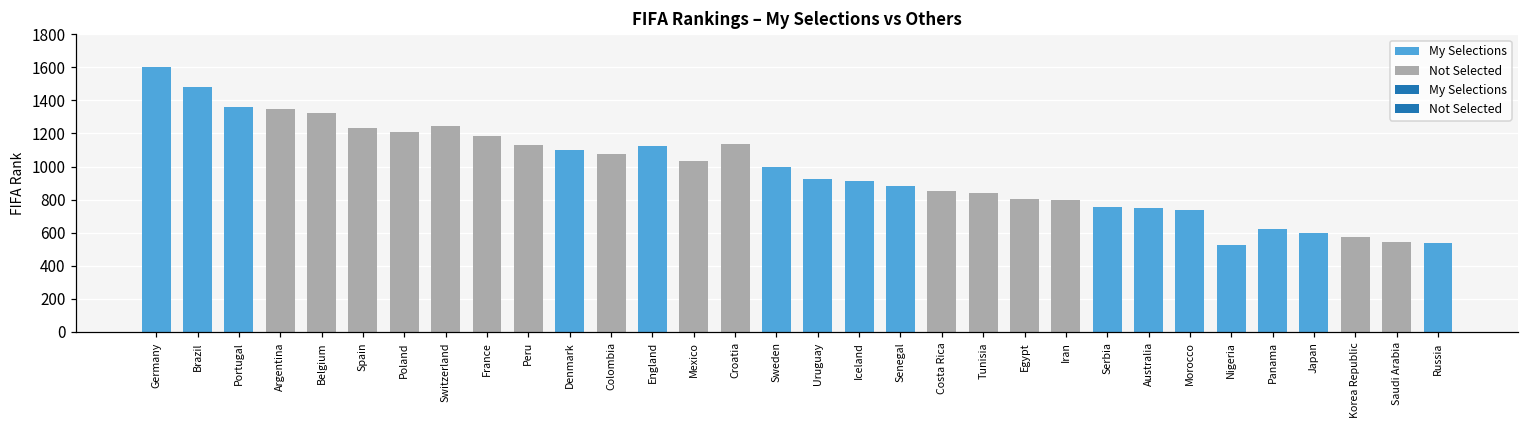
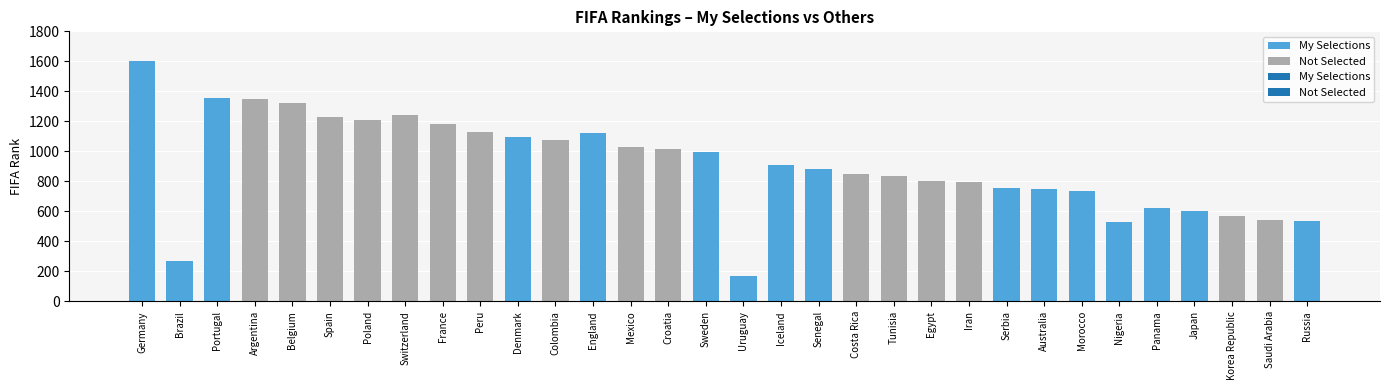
Brazil: 1480 -> 270
Croatia: 1130 -> 1020
Uruguay: 920 -> 170
